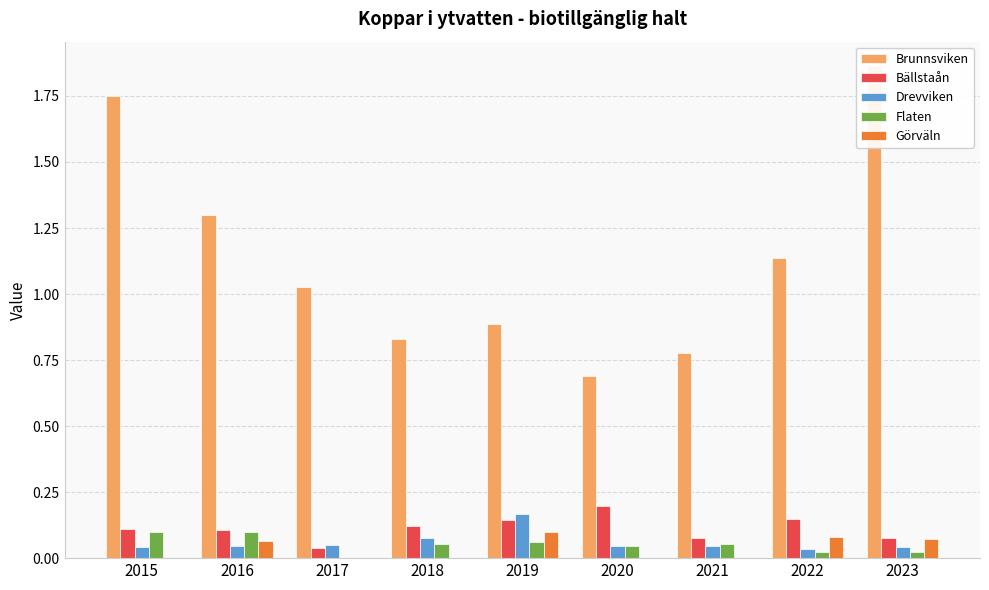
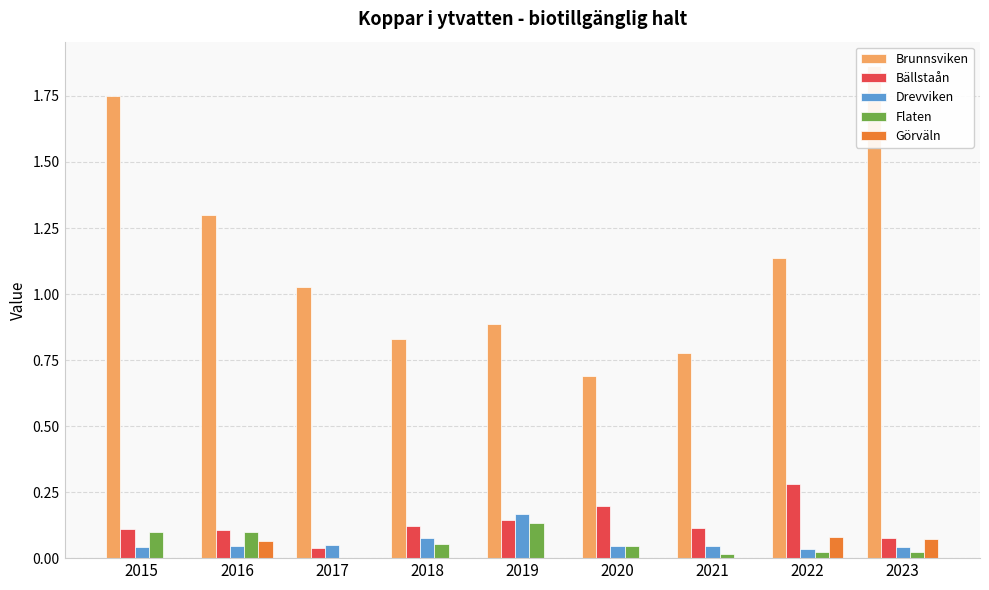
Flaten, 2019: 0.06 -> 0.13
Görväln, 2019: 0.1 -> 0.0
Bällstaån, 2021: 0.08 -> 0.11
Flaten, 2021: 0.05 -> 0.02
Bällstaån, 2022: 0.15 -> 0.28
